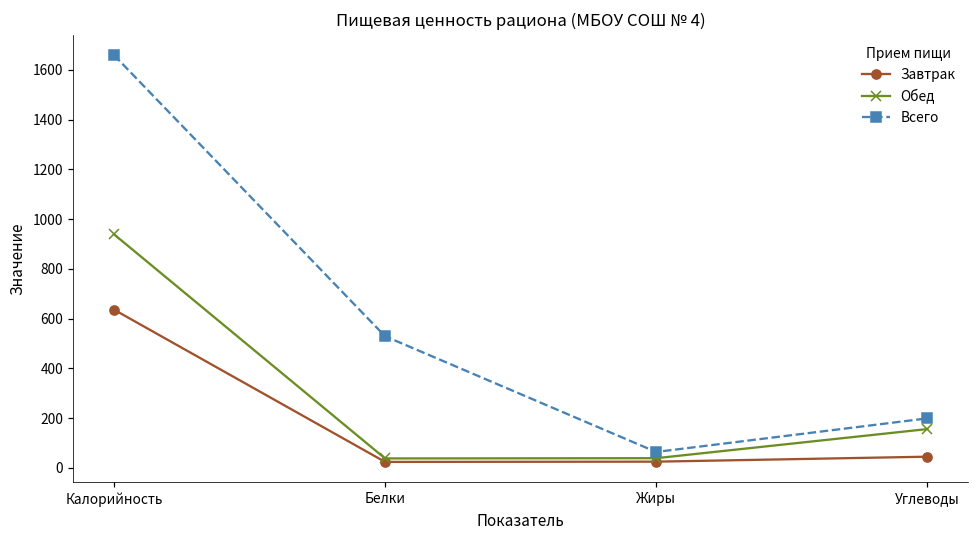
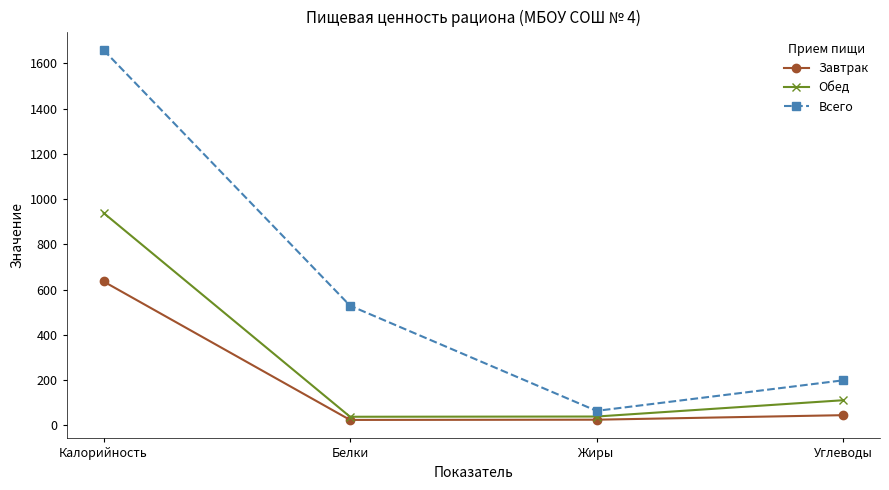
Обед, Углеводы: 160 -> 110
